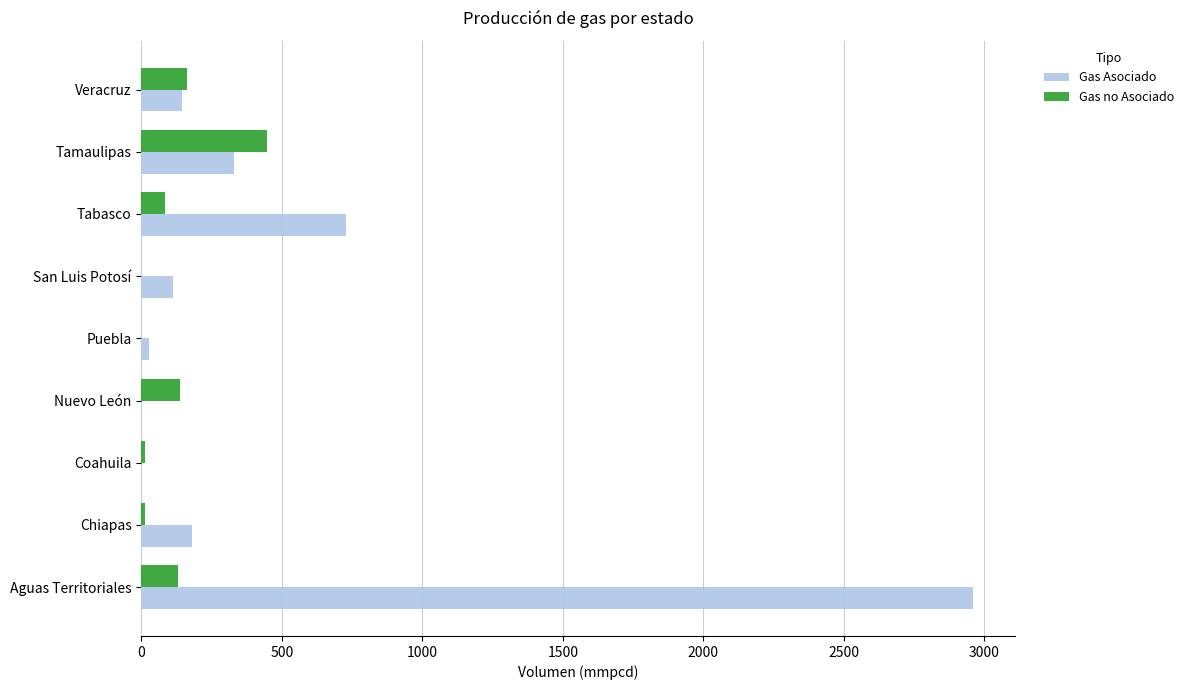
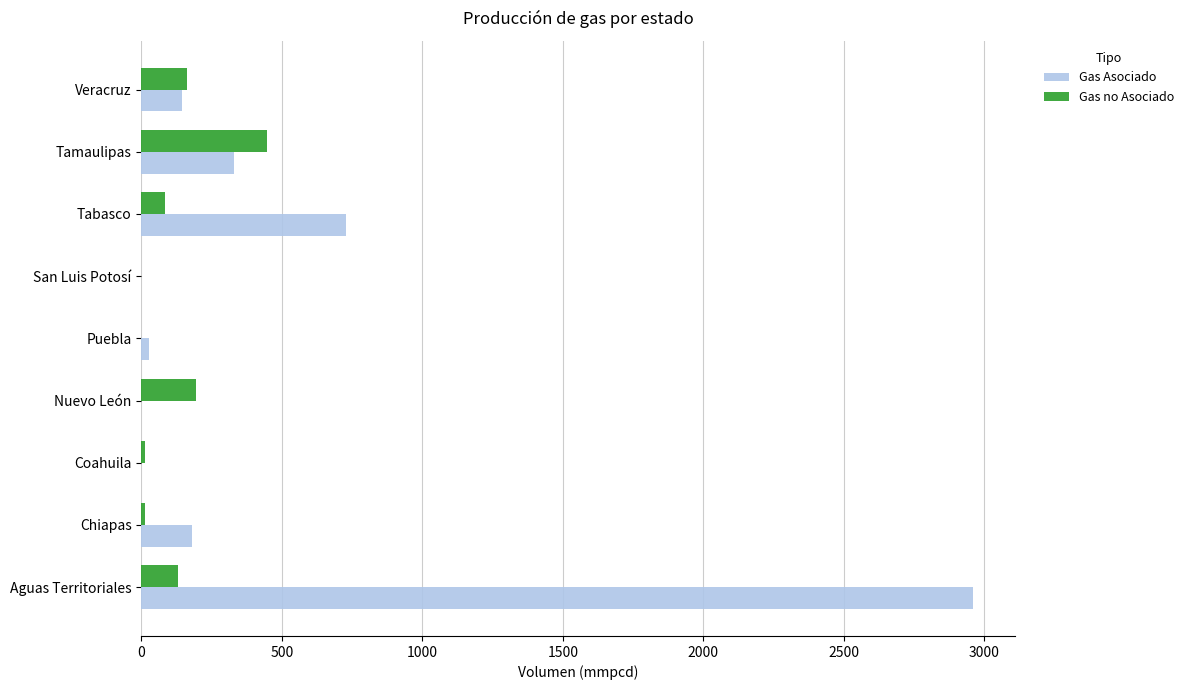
Gas Asociado, San Luis Potosí: 110 -> 0
Gas no Asociado, Nuevo León: 140 -> 190
